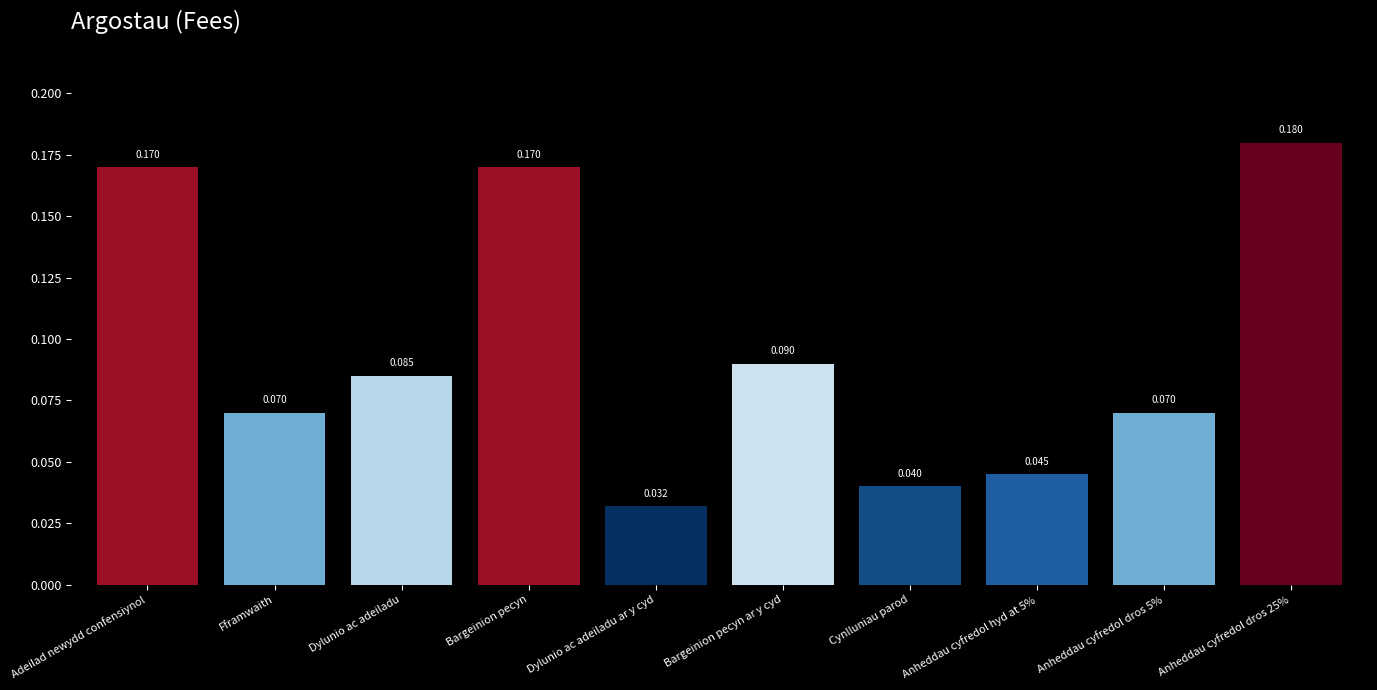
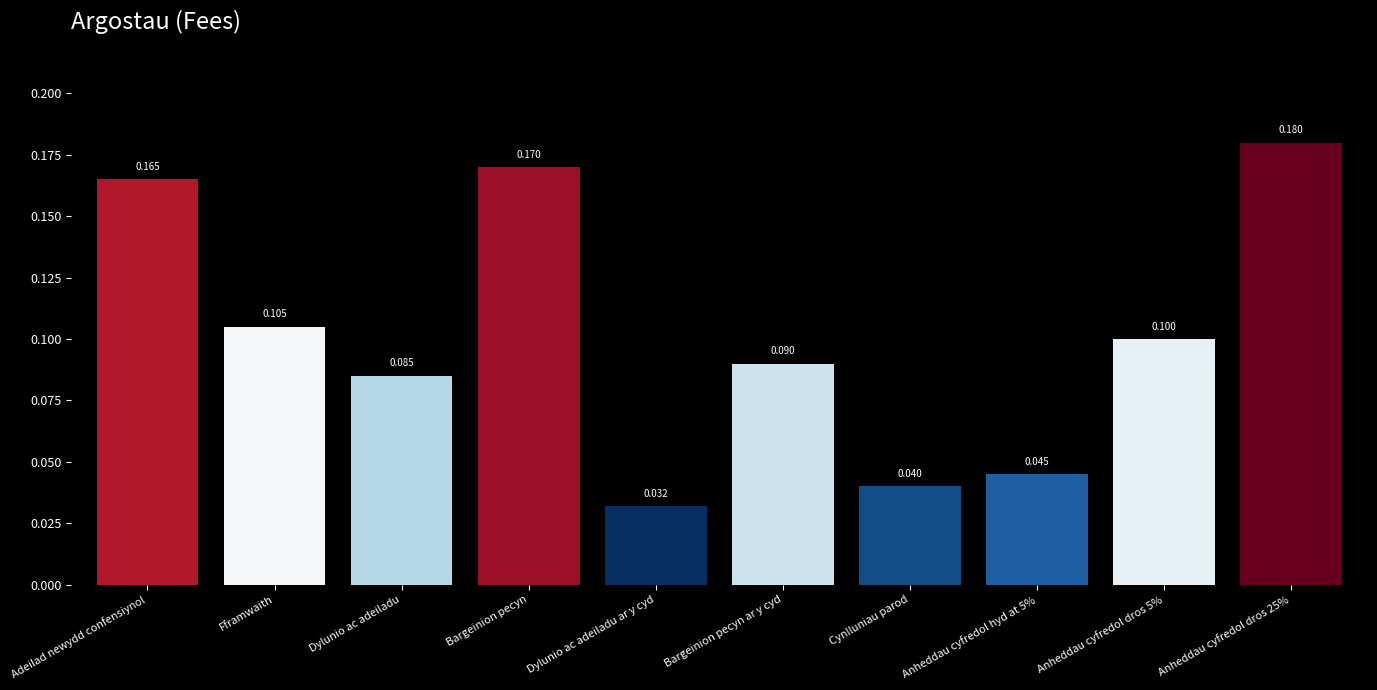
Adeilad newydd confensiynol: 0.170 -> 0.165
Fframwaith: 0.070 -> 0.105
Anheddau cyfredol dros 5%: 0.070 -> 0.100
